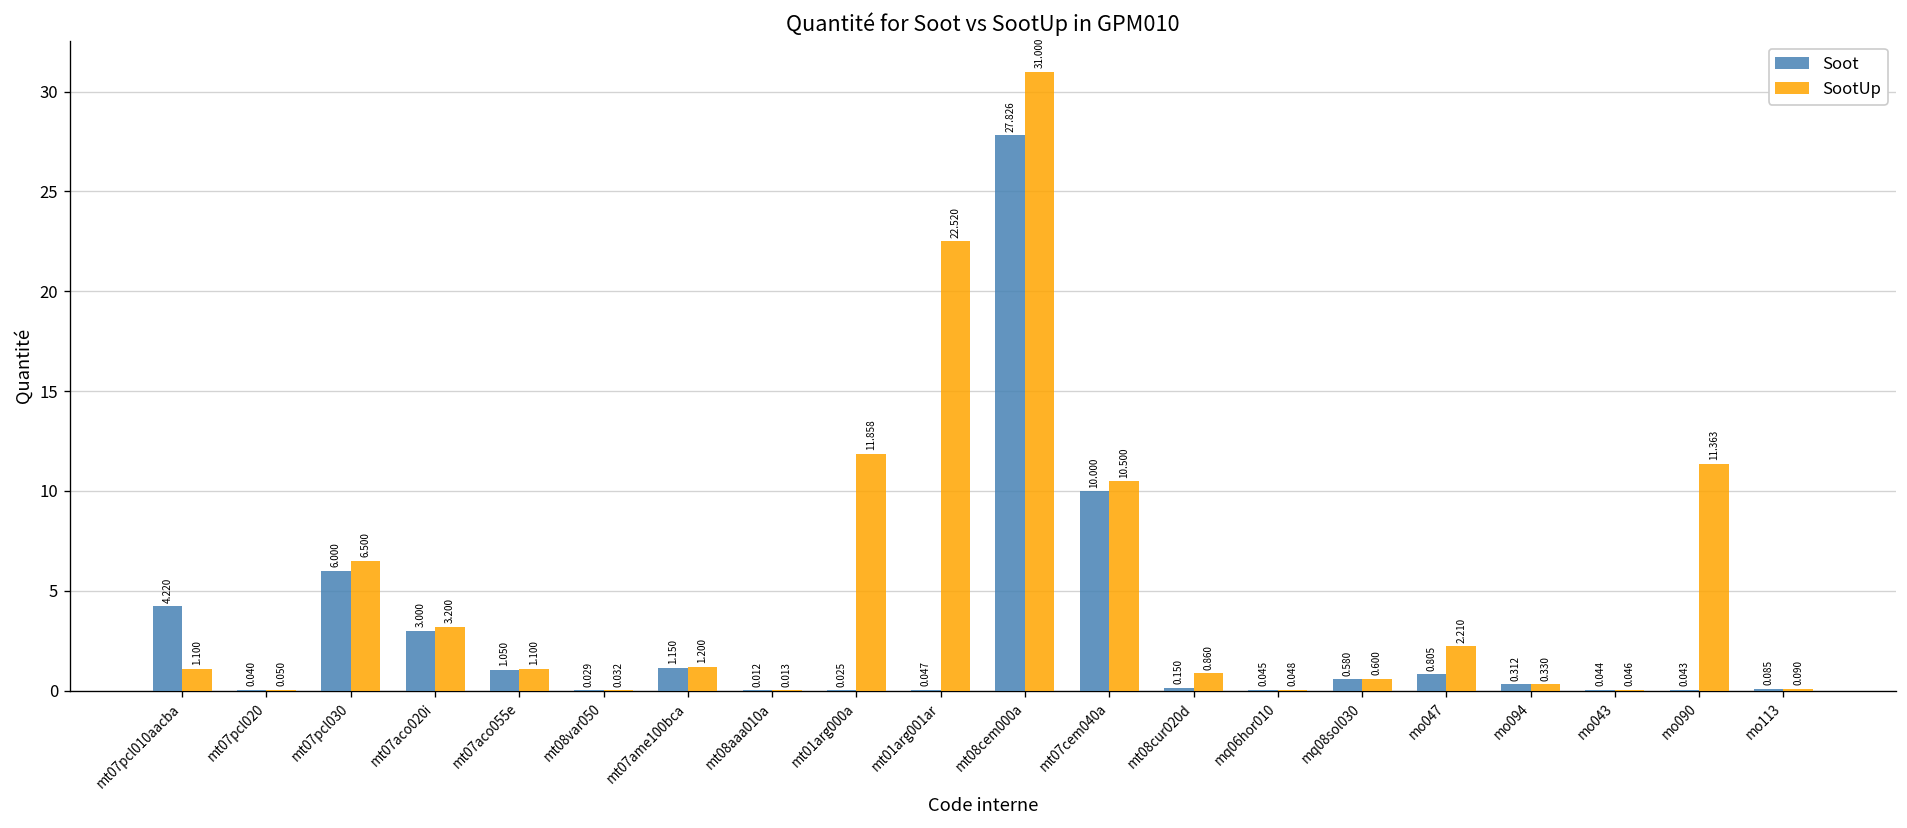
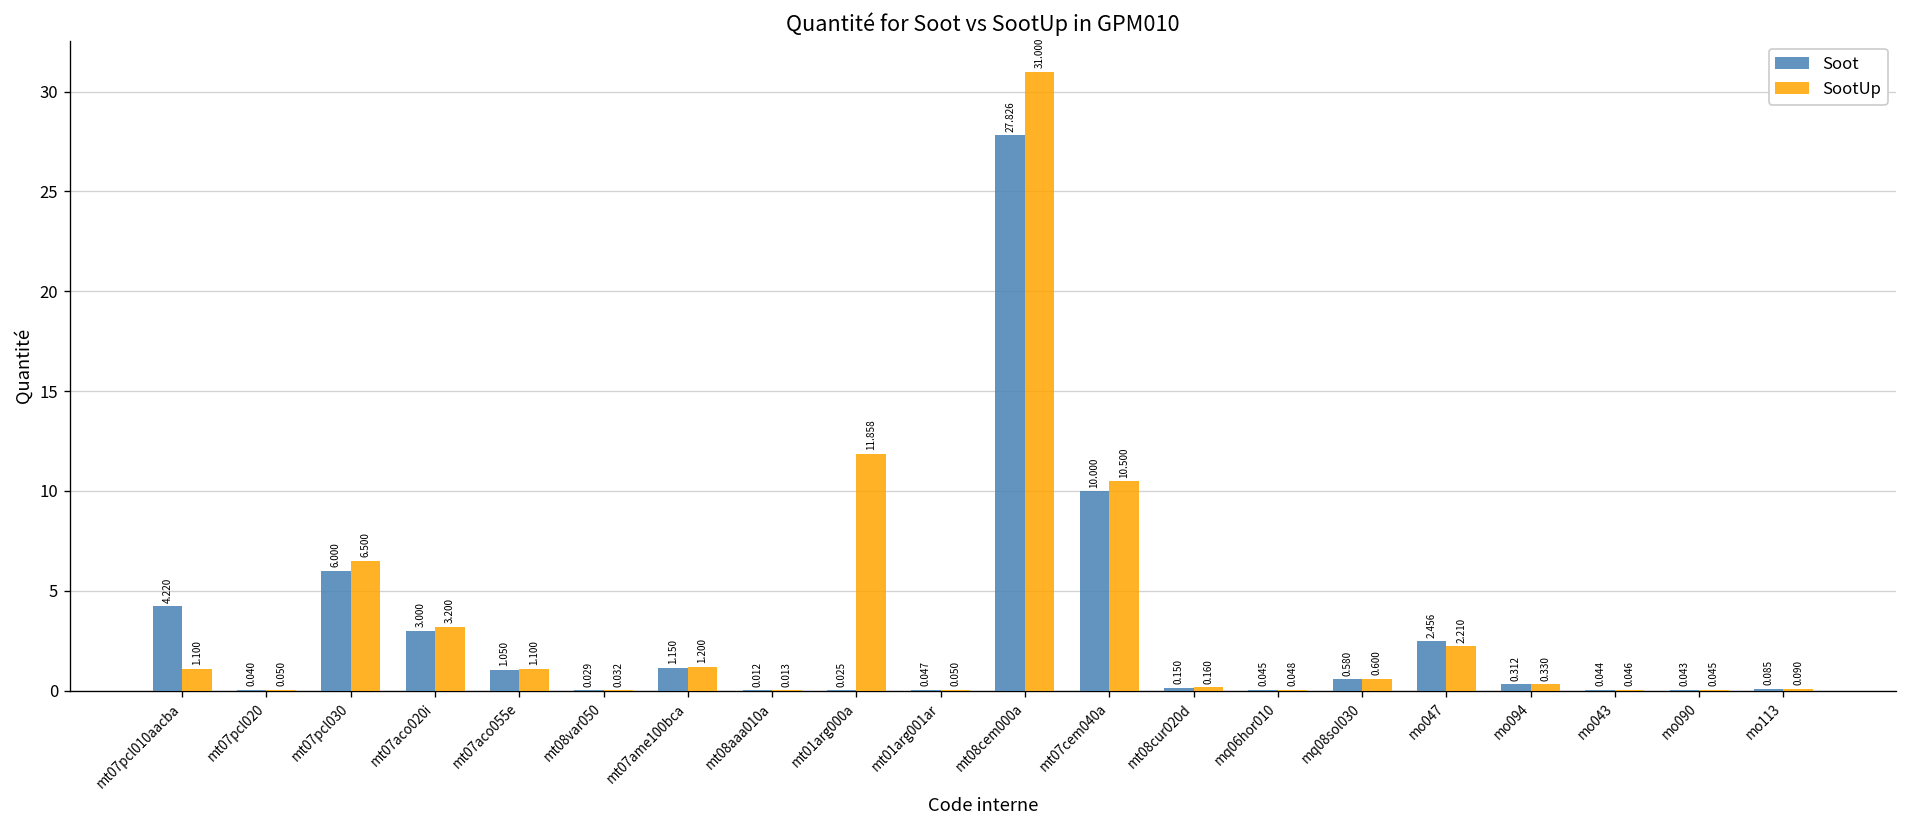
SootUp, mt01arg001ar: 22.520 -> 0.050
SootUp, mt08cur020d: 0.860 -> 0.160
Soot, mo047: 0.805 -> 2.456
SootUp, mo090: 11.363 -> 0.045
